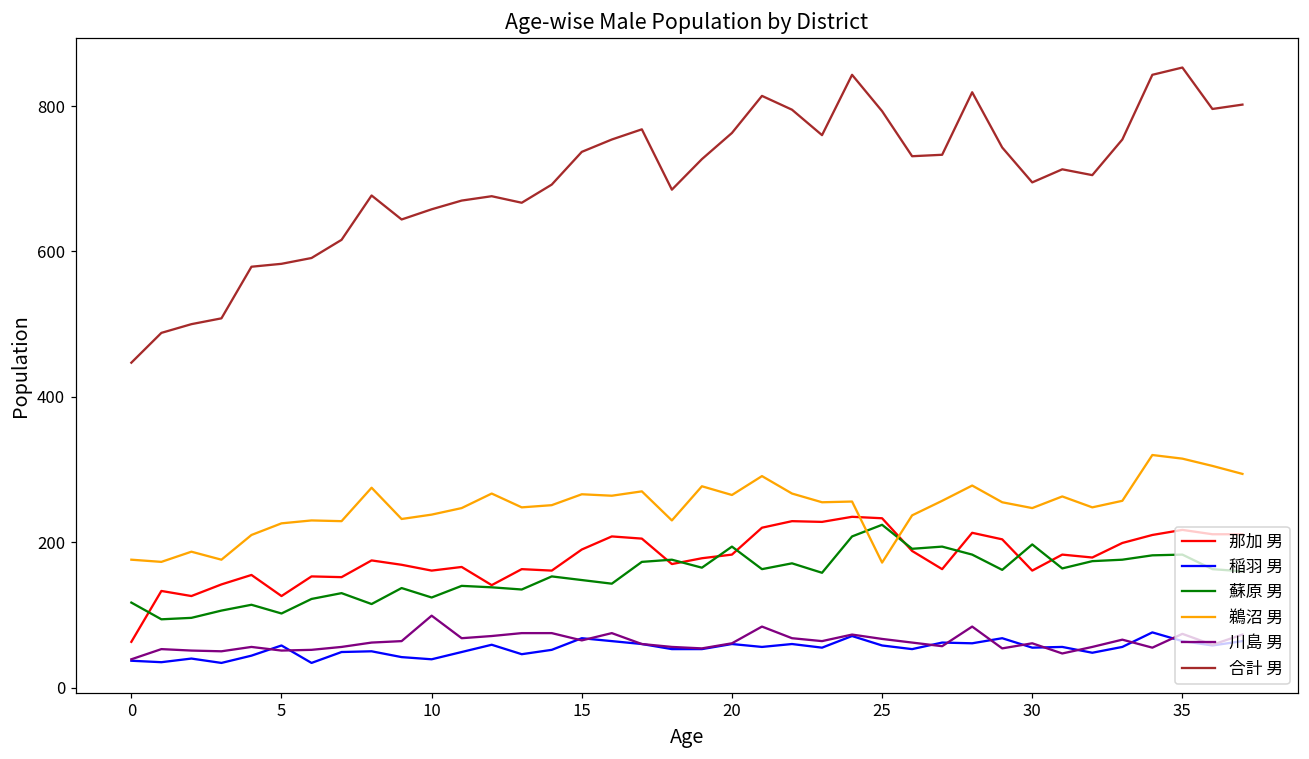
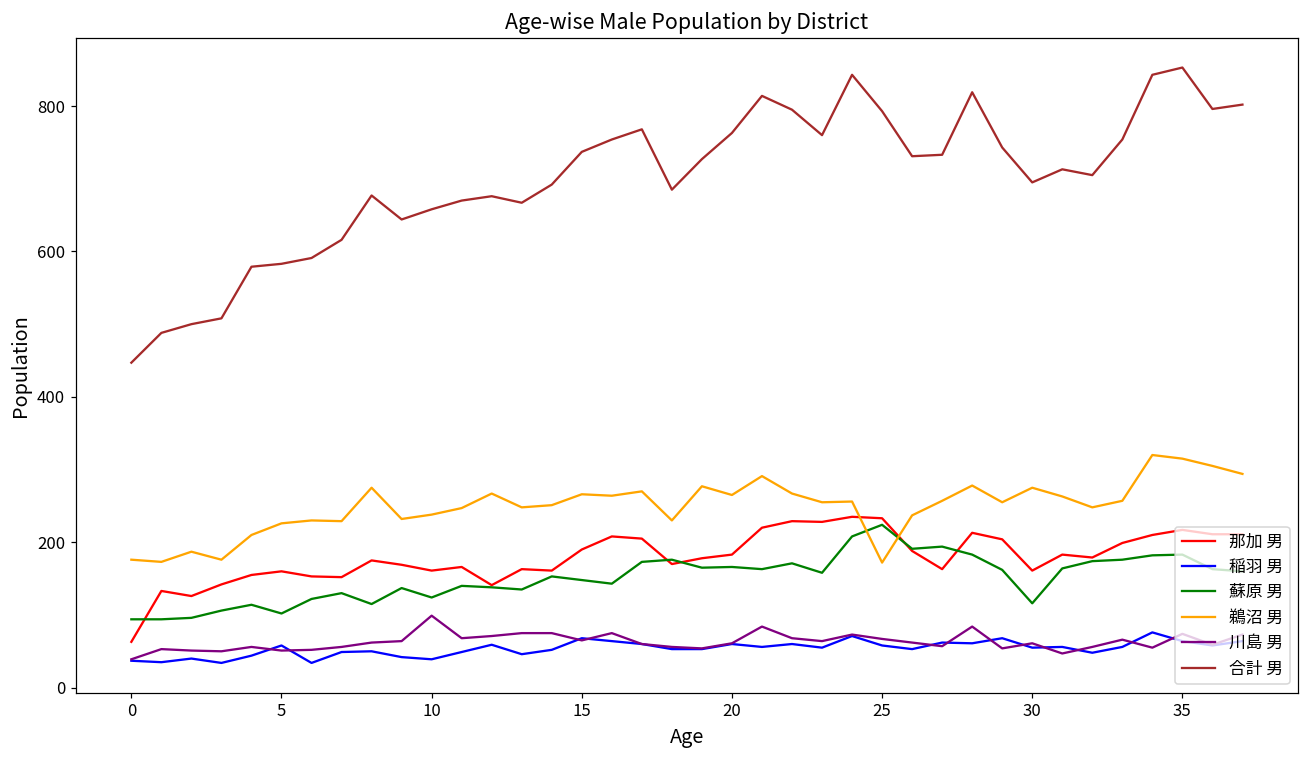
蘇原 男, 0: 120 -> 90
那加 男, 5: 130 -> 160
蘇原 男, 20: 190 -> 170
蘇原 男, 30: 200 -> 120
鵜沼 男, 30: 250 -> 280
